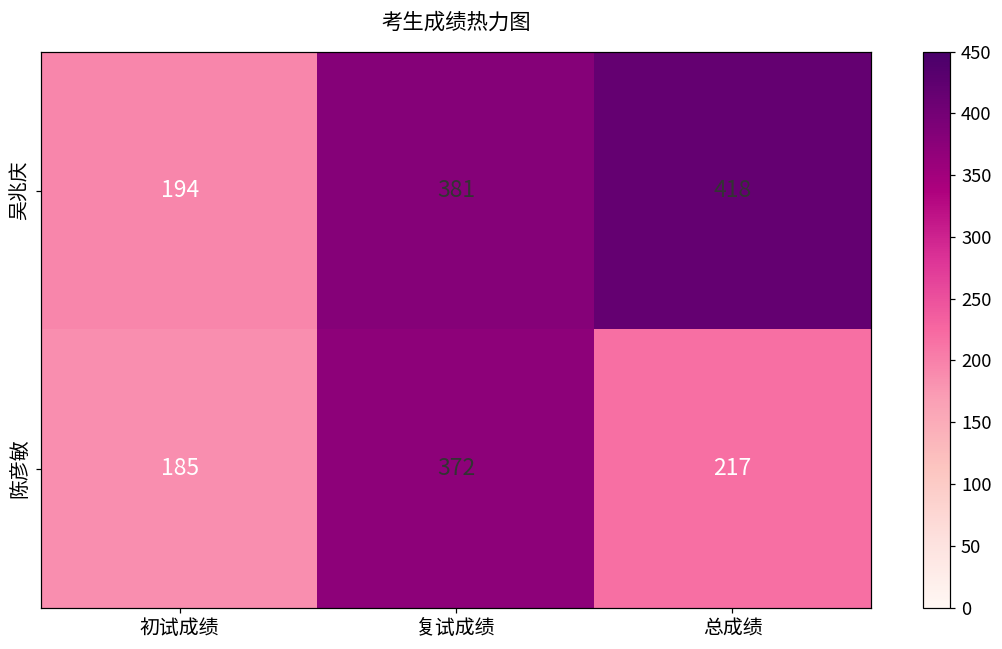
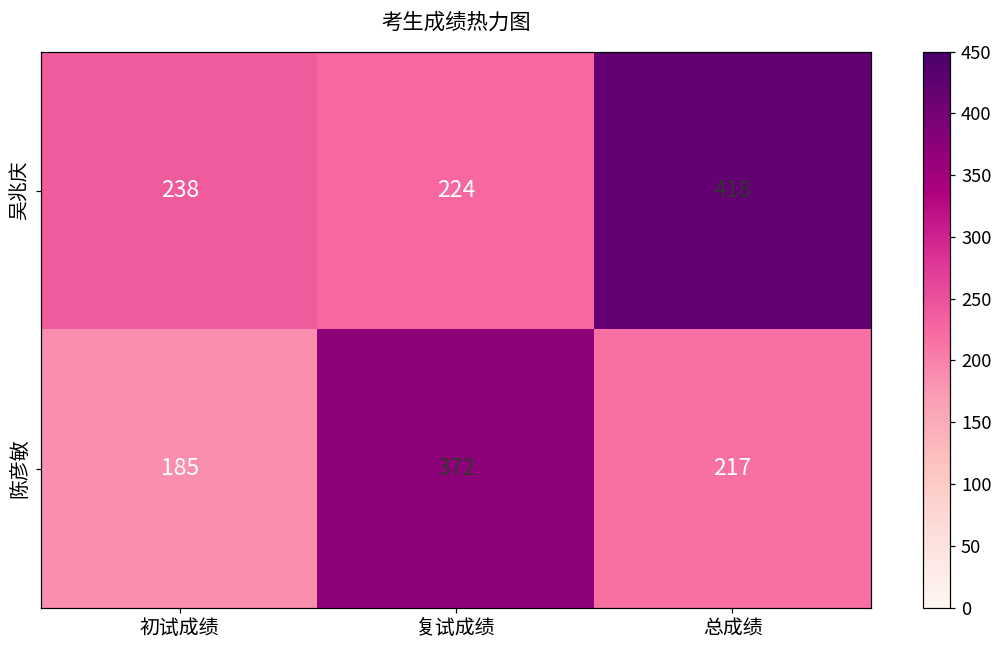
吴兆庆, 初试成绩: 194 -> 238
吴兆庆, 复试成绩: 381 -> 224
